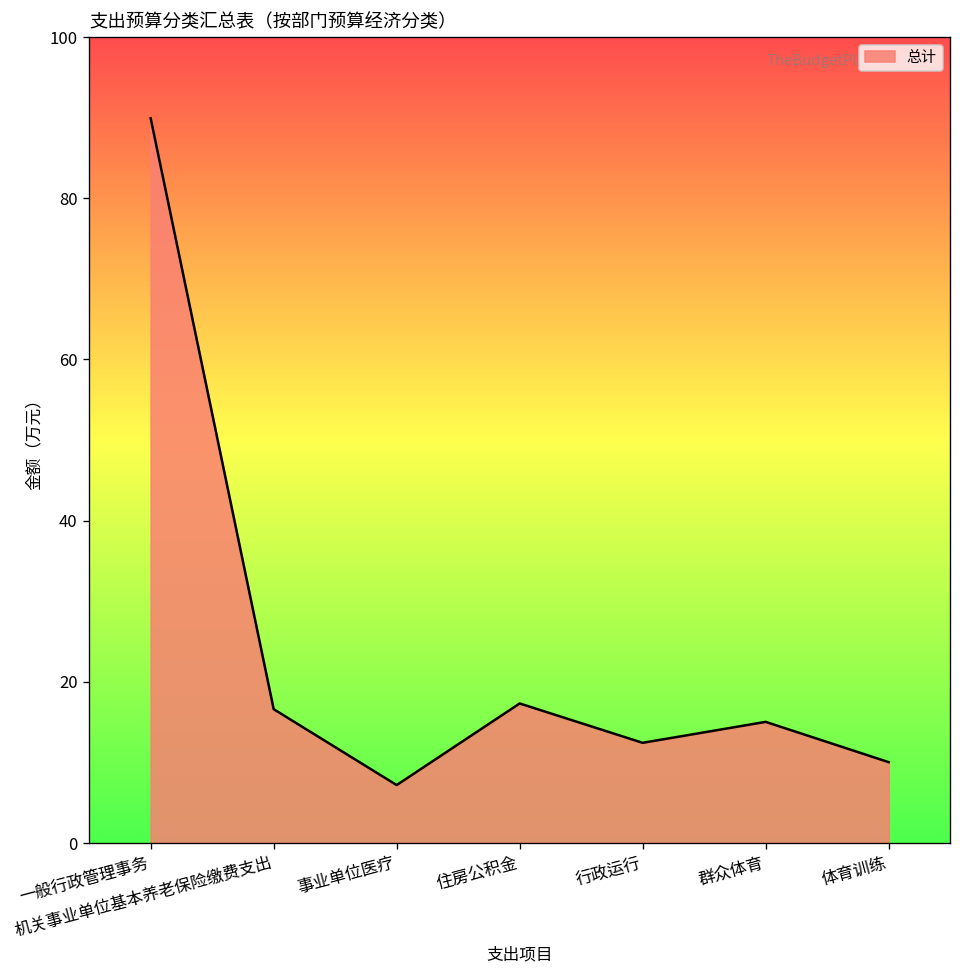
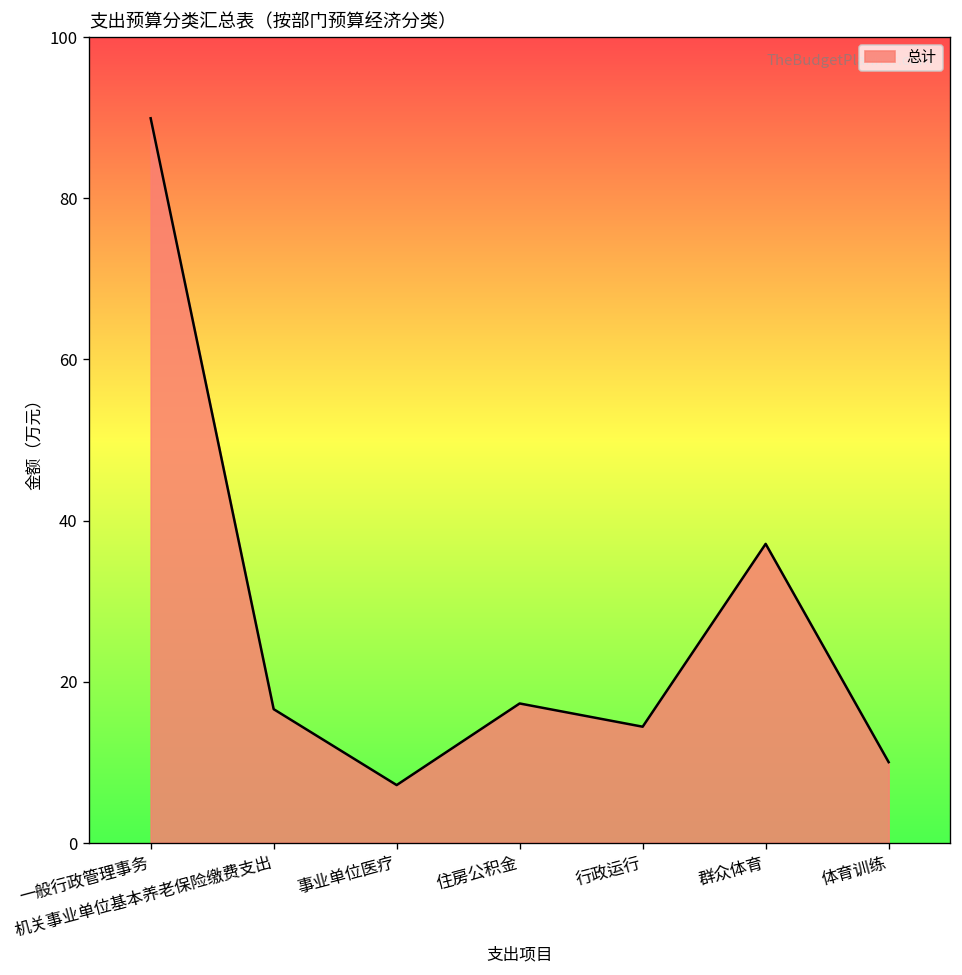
行政运行: 12 -> 14
群众体育: 15 -> 37
